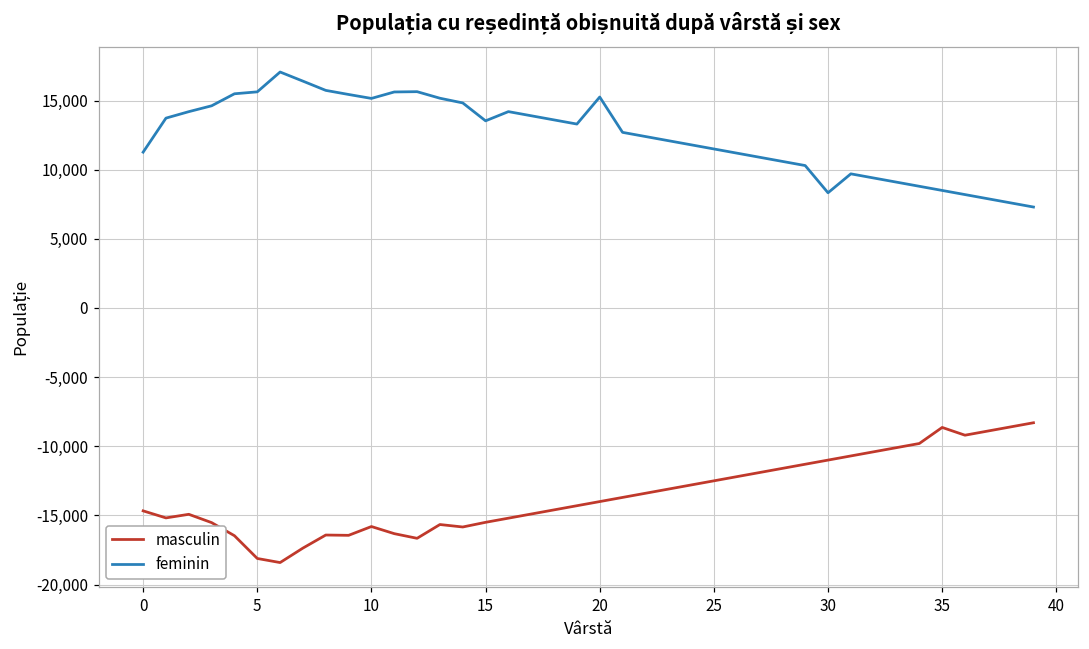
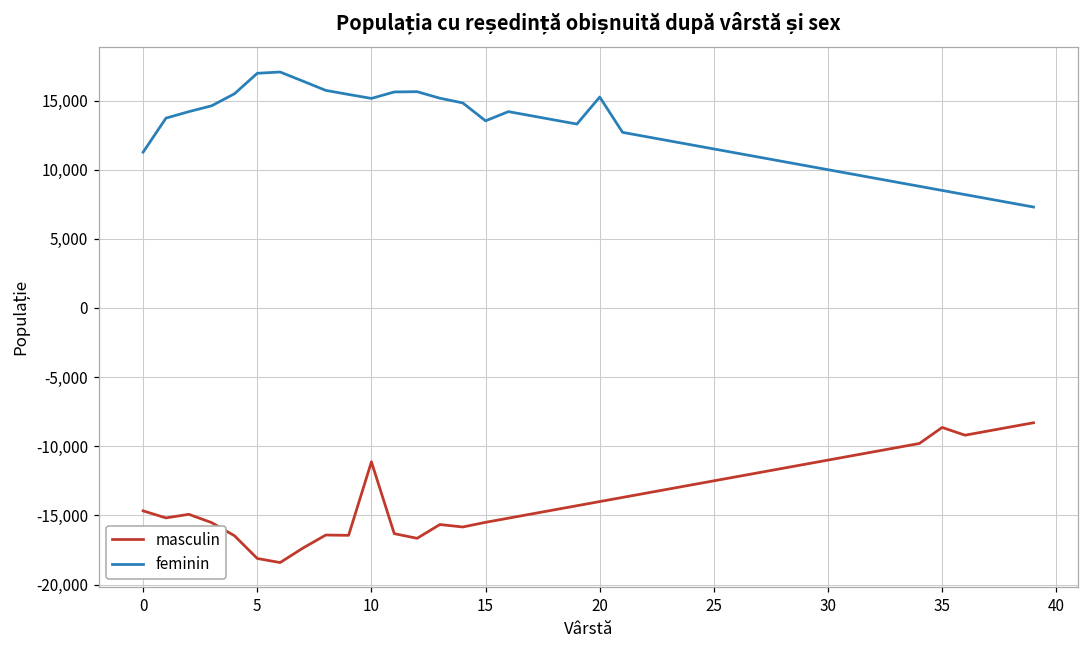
feminin, 5: 15,600 -> 17,000
masculin, 10: -15,800 -> -11,100
feminin, 30: 8,300 -> 10,000
